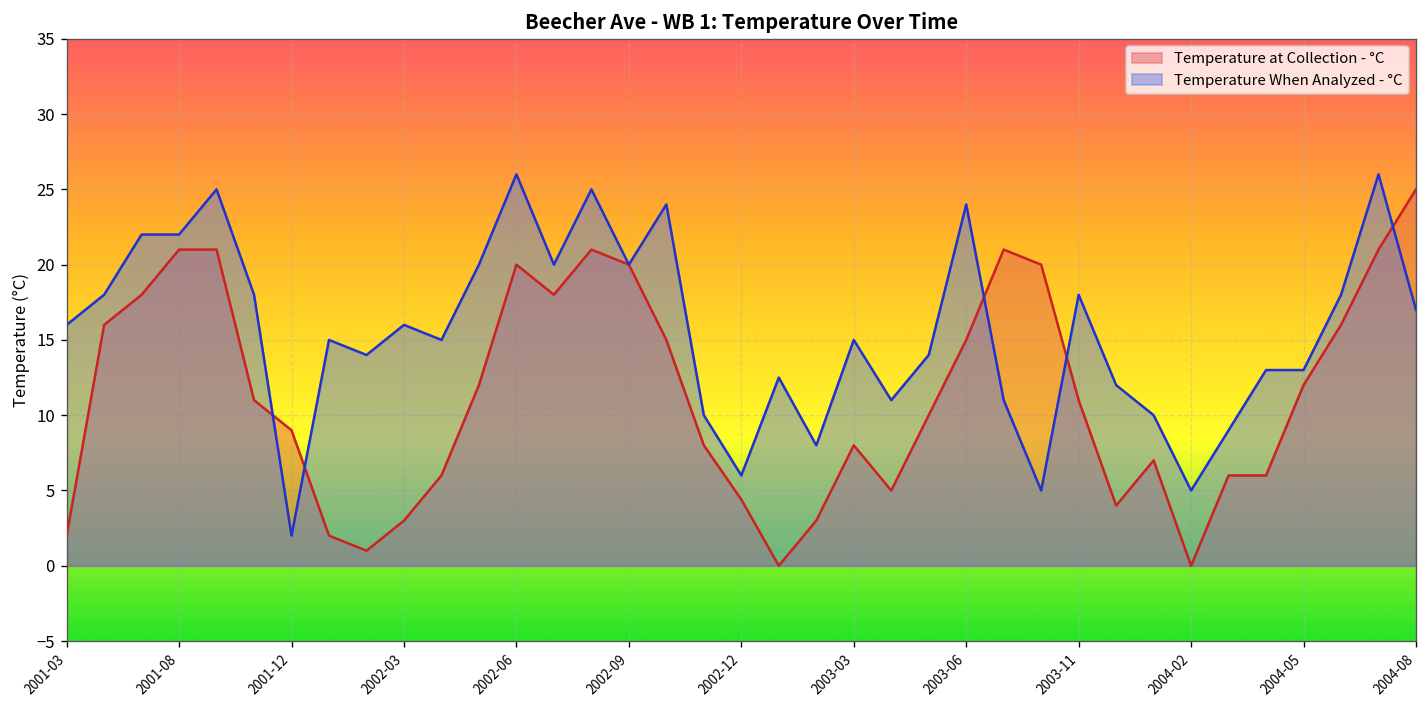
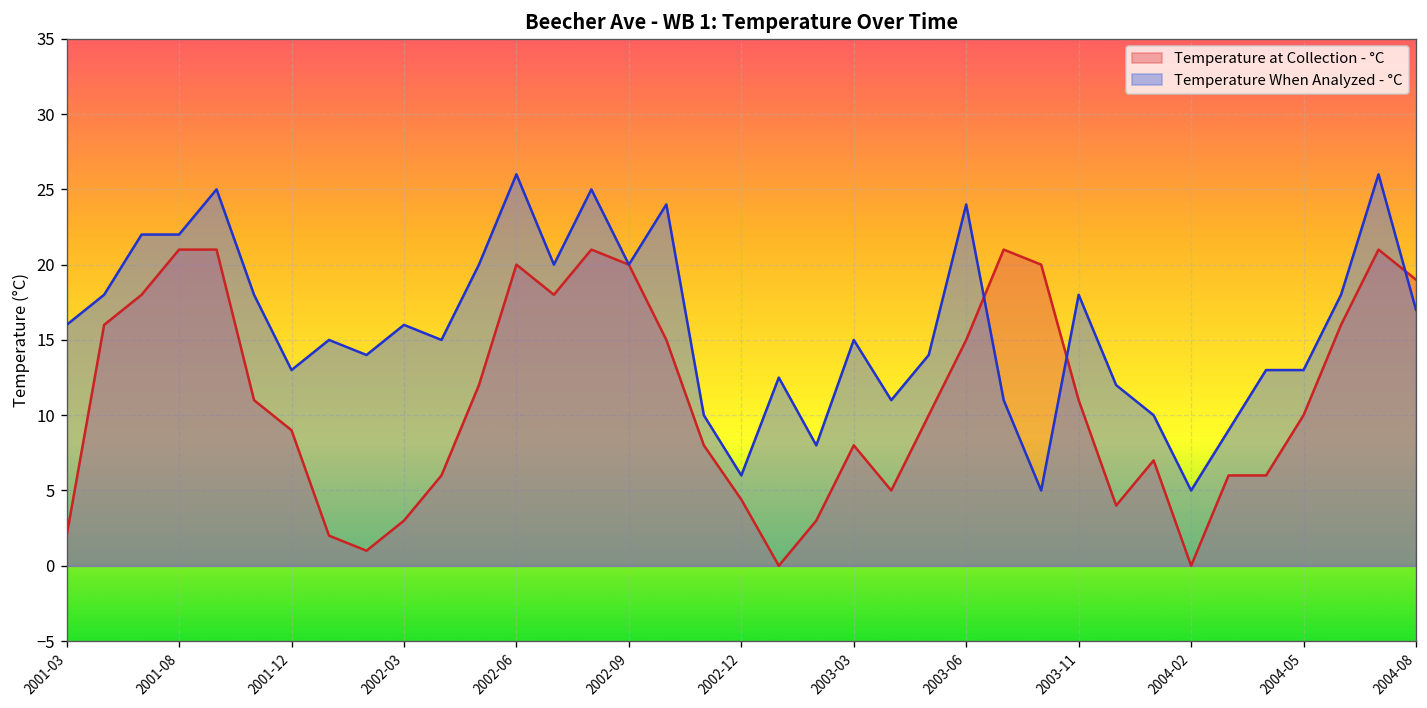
Temperature When Analyzed - °C, 2001-12: 2 -> 13
Temperature at Collection - °C, 2004-05: 12 -> 10
Temperature at Collection - °C, 2004-08: 25 -> 19
